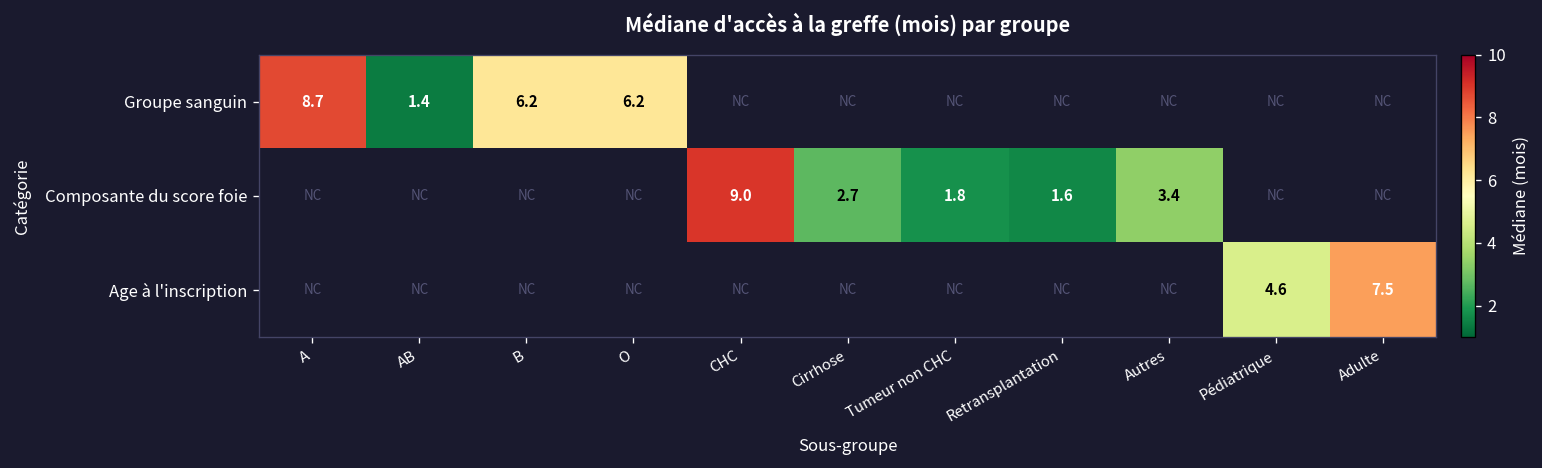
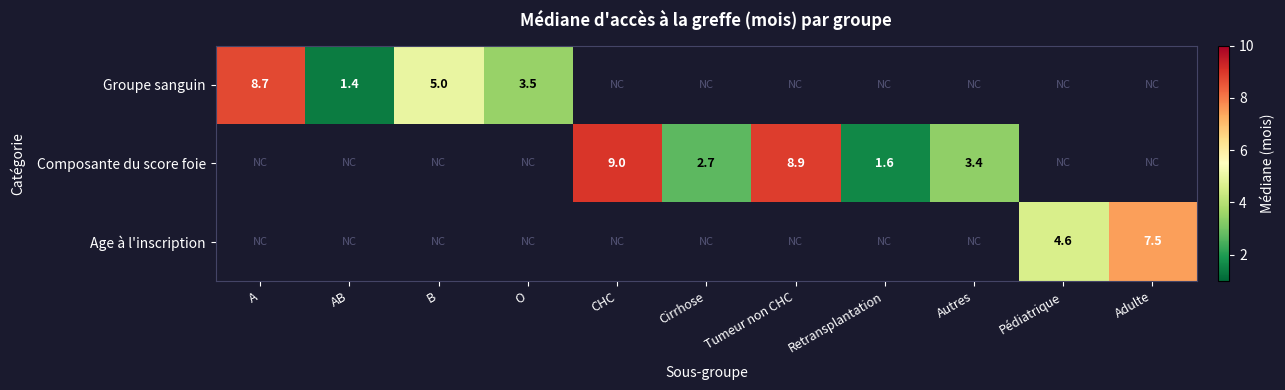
Groupe sanguin, B: 6.2 -> 5.0
Groupe sanguin, O: 6.2 -> 3.5
Composante du score foie, Tumeur non CHC: 1.8 -> 8.9
